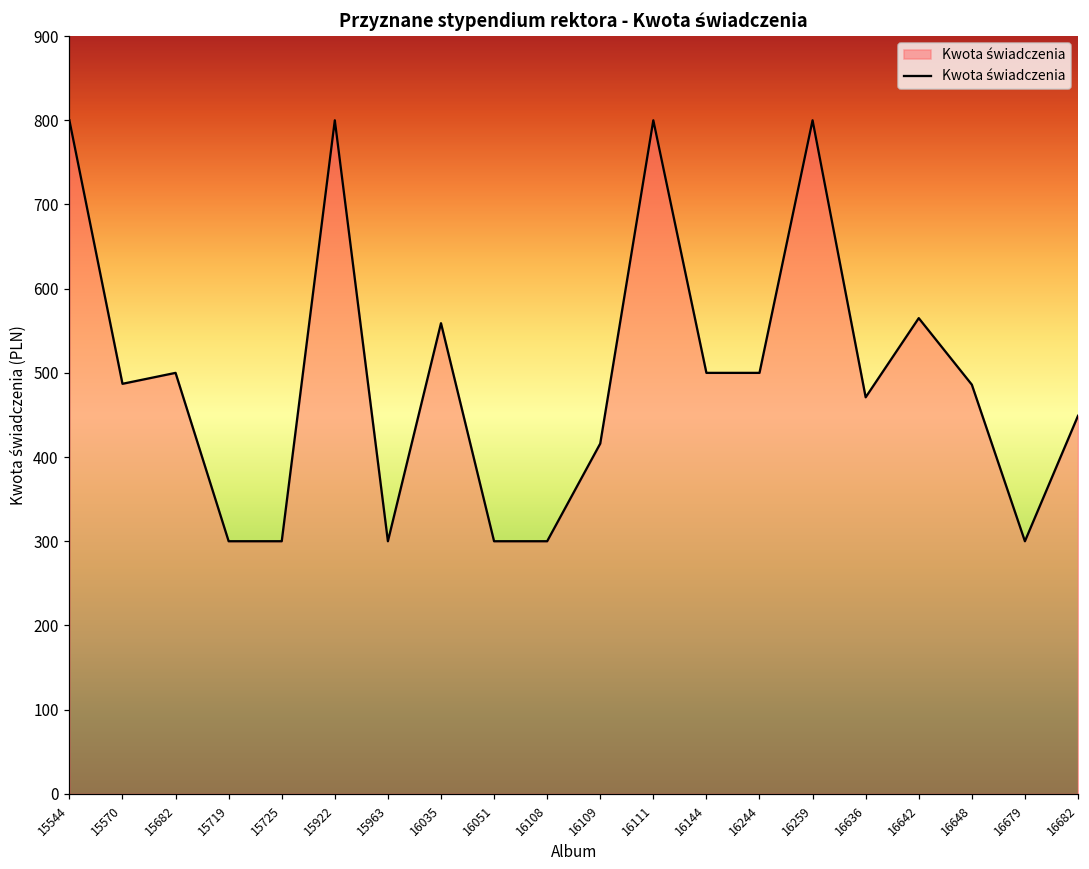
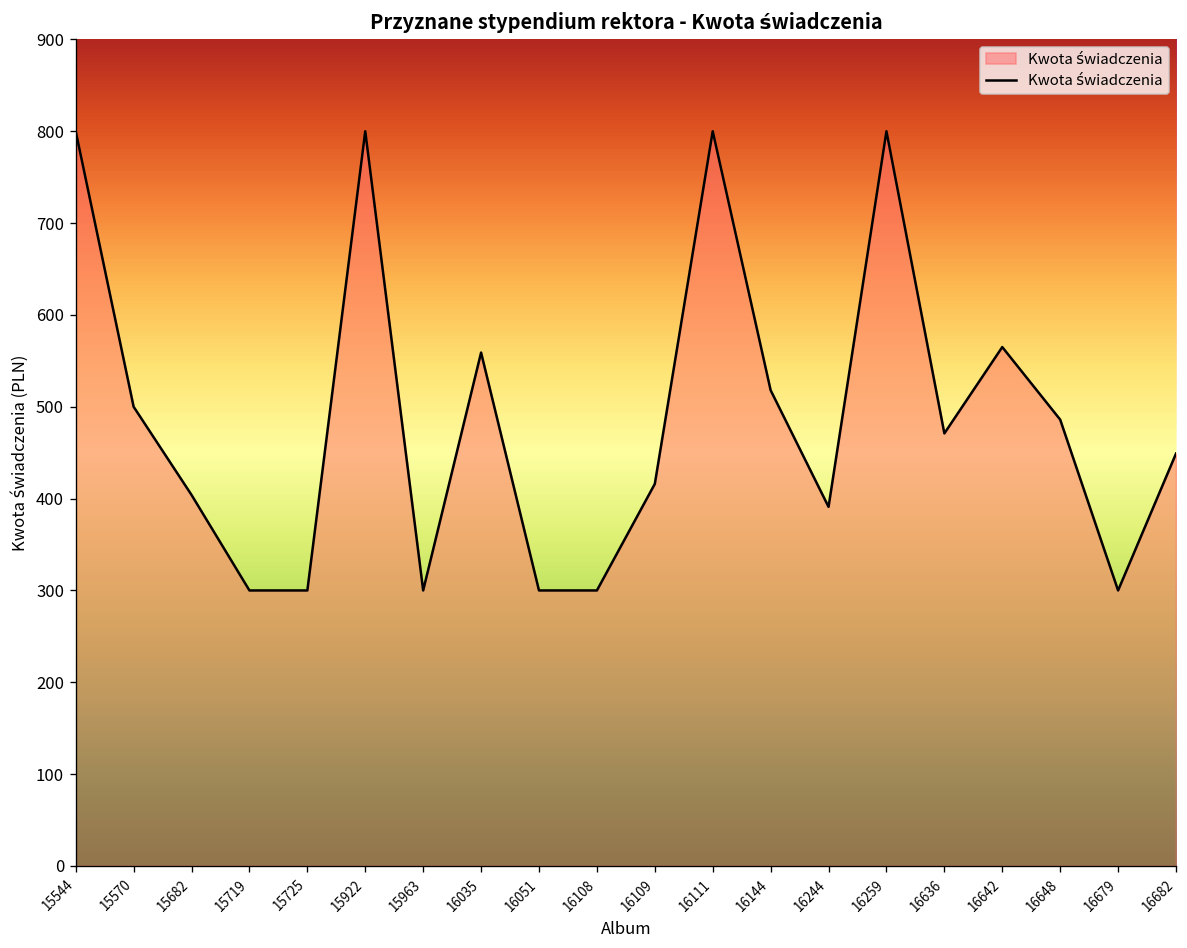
15570: 490 -> 500
15682: 500 -> 400
16144: 500 -> 520
16244: 500 -> 390
